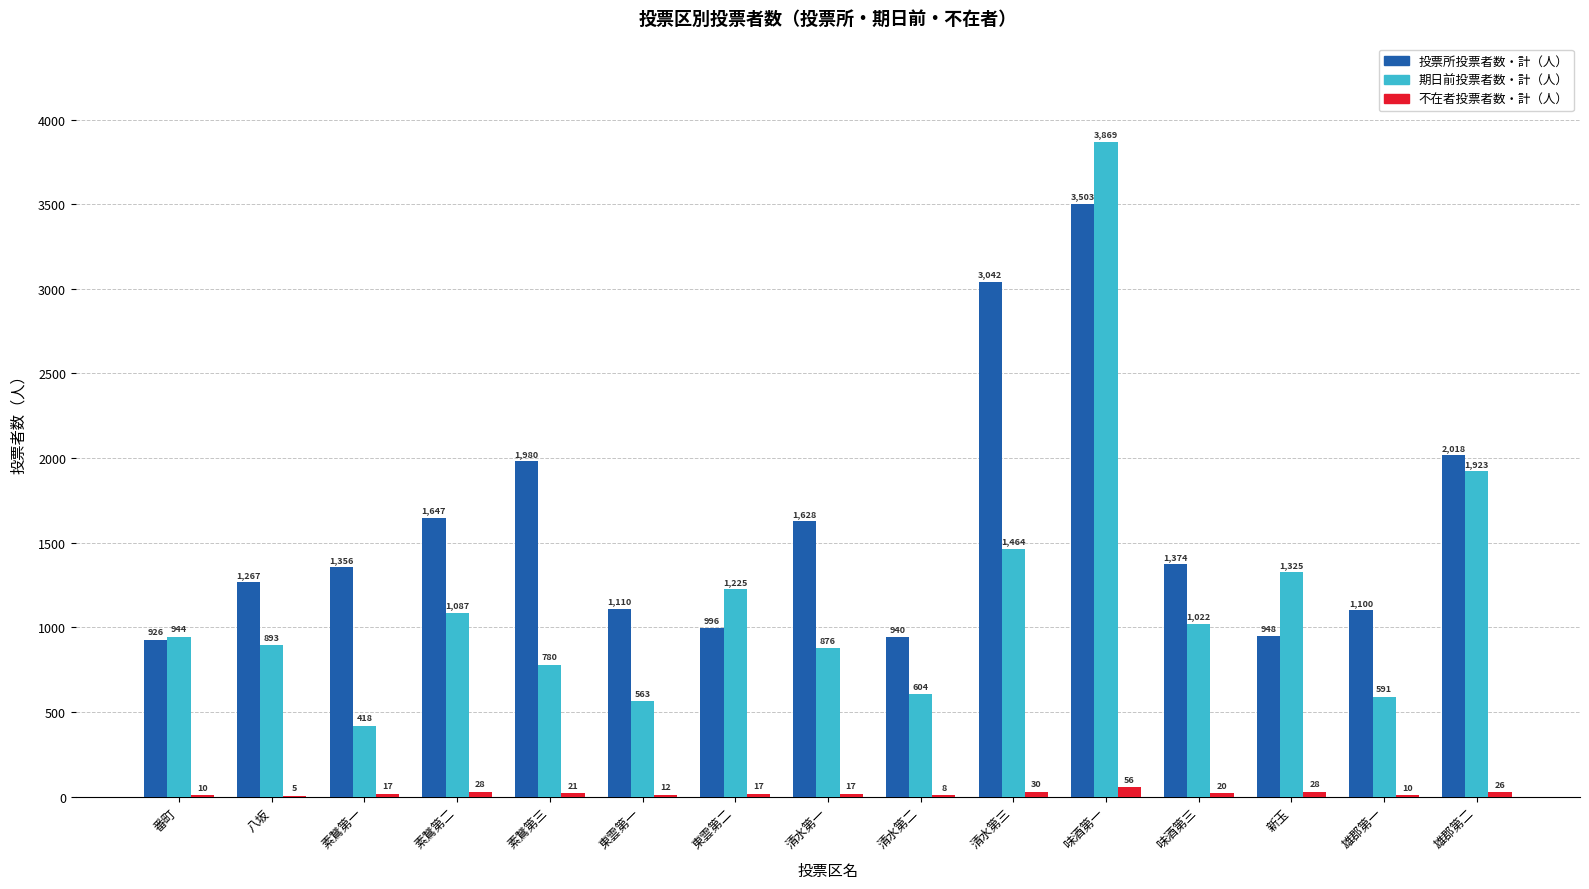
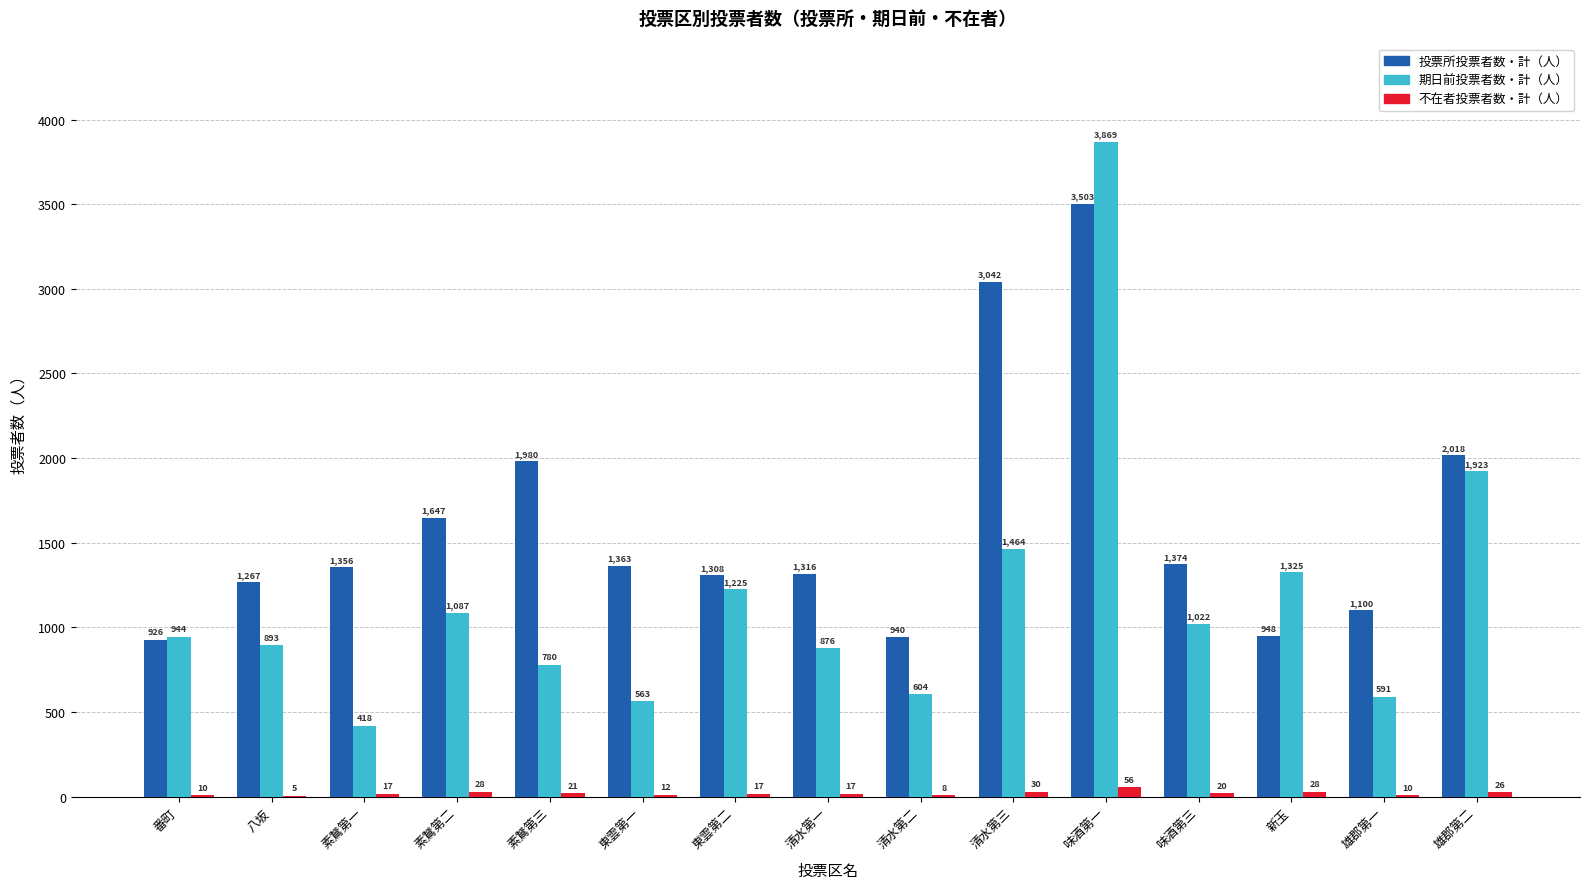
投票所投票者数・計（人）, 東雲第一: 1,110 -> 1,363
投票所投票者数・計（人）, 東雲第二: 996 -> 1,308
投票所投票者数・計（人）, 清水第一: 1,628 -> 1,316
